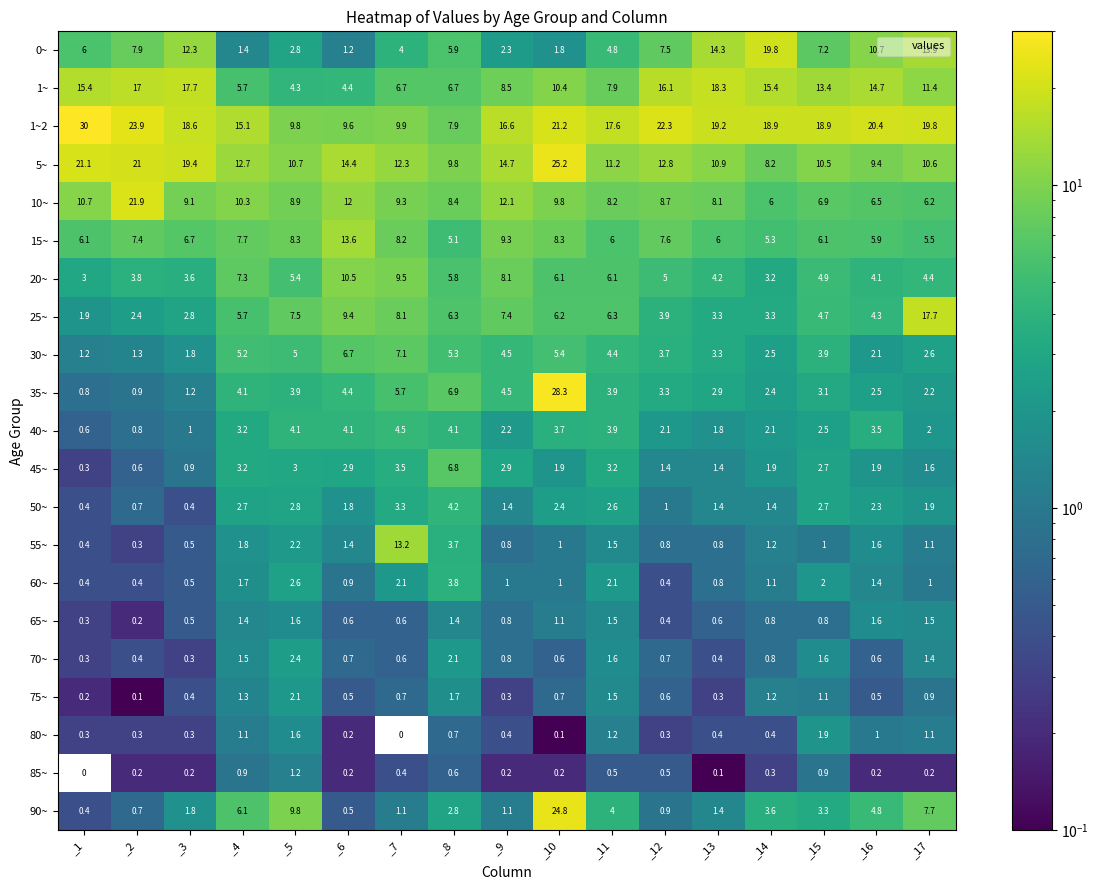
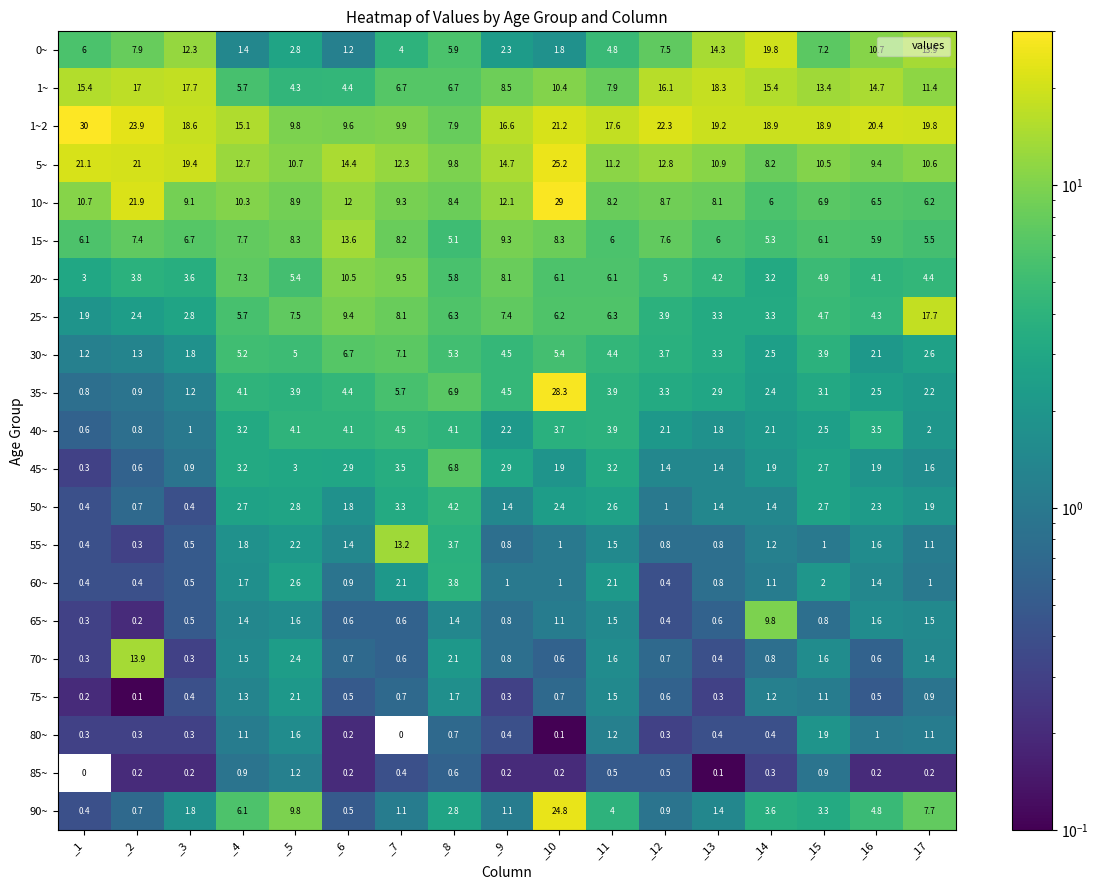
10~, _10: 9.8 -> 29
65~, _14: 0.8 -> 9.8
70~, _2: 0.4 -> 13.9
